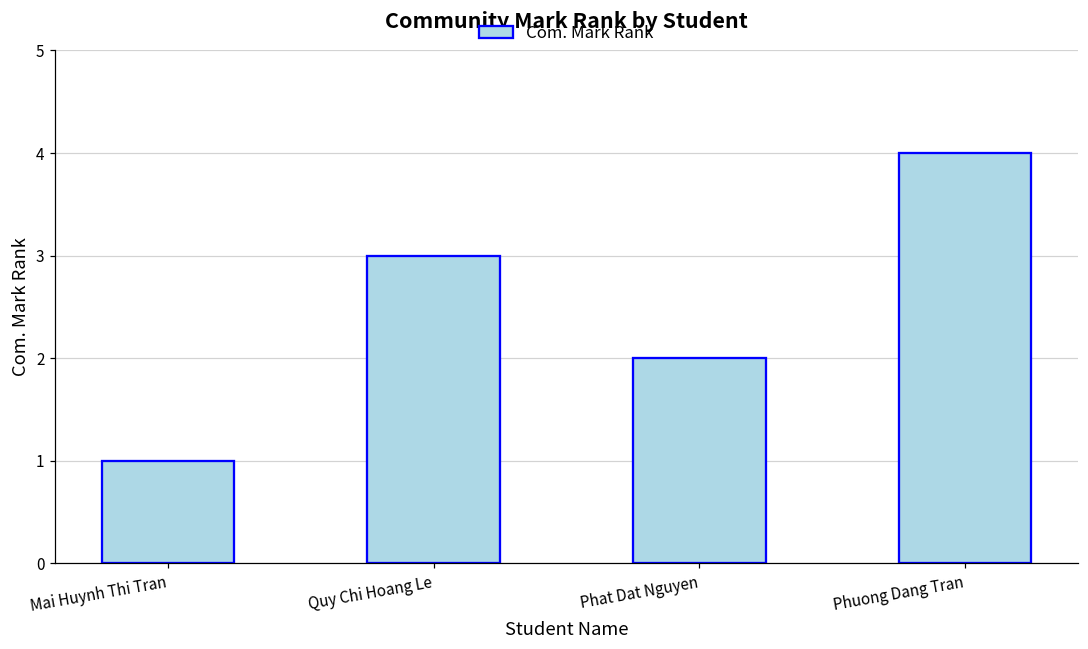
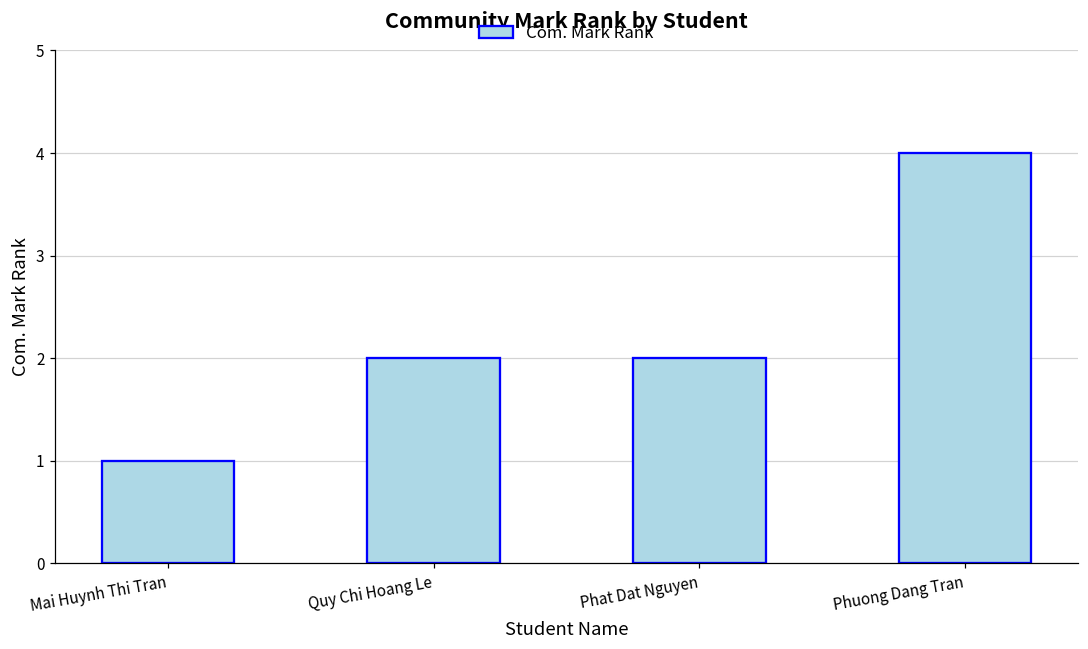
Quy Chi Hoang Le: 3 -> 2
